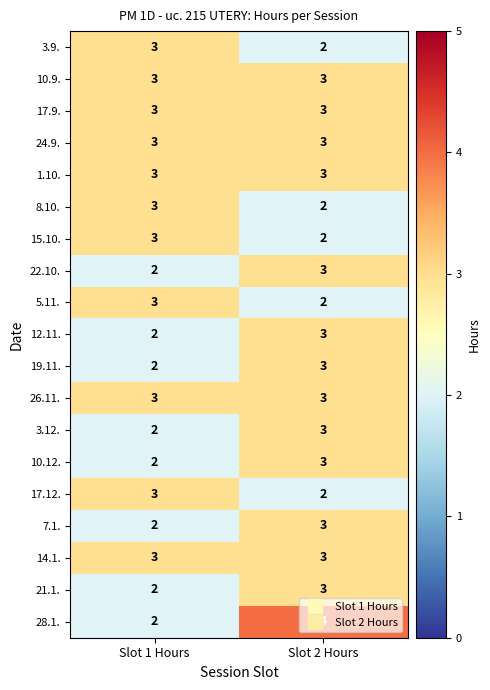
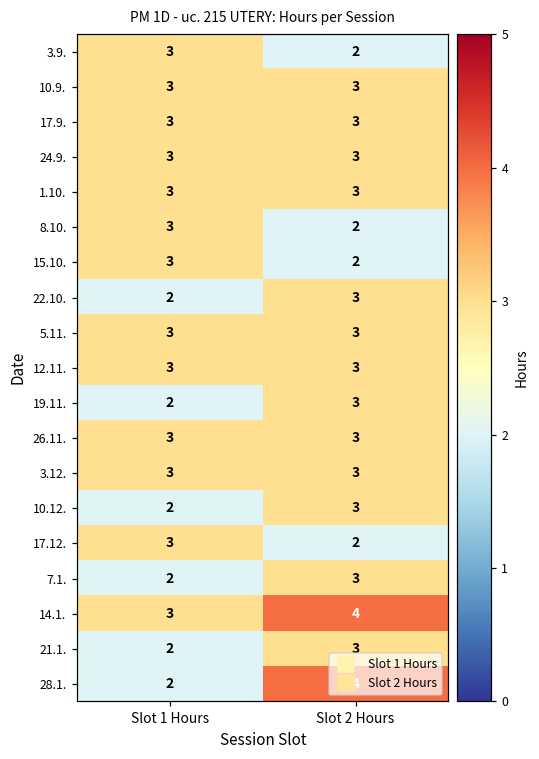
5.11., Slot 2 Hours: 2 -> 3
12.11., Slot 1 Hours: 2 -> 3
3.12., Slot 1 Hours: 2 -> 3
14.1., Slot 2 Hours: 3 -> 4
